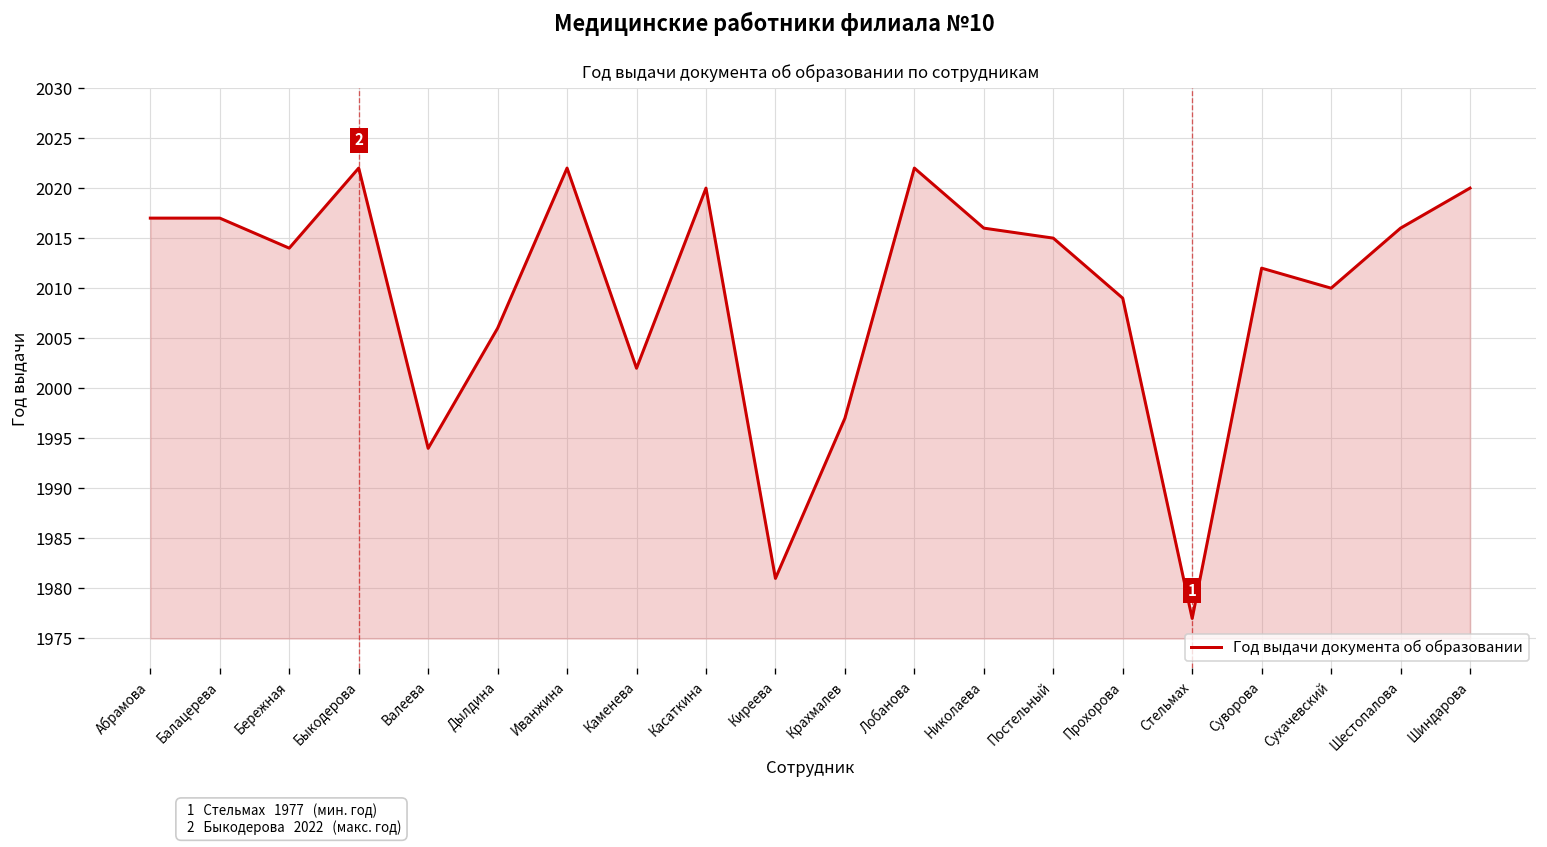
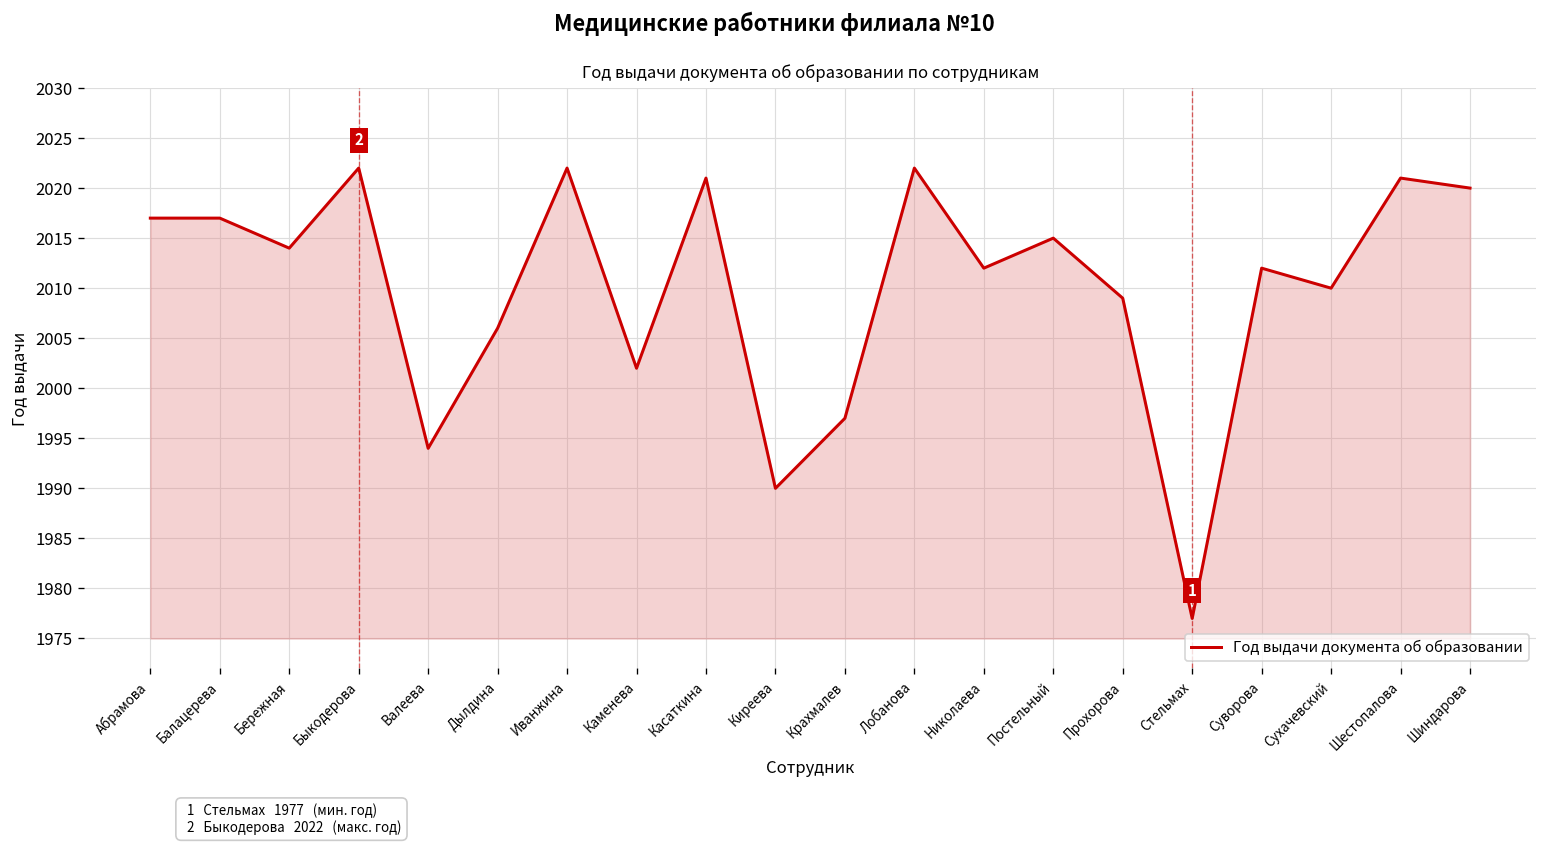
Касаткина: 2020 -> 2021
Киреева: 1981 -> 1990
Николаева: 2016 -> 2012
Шестопалова: 2016 -> 2021
